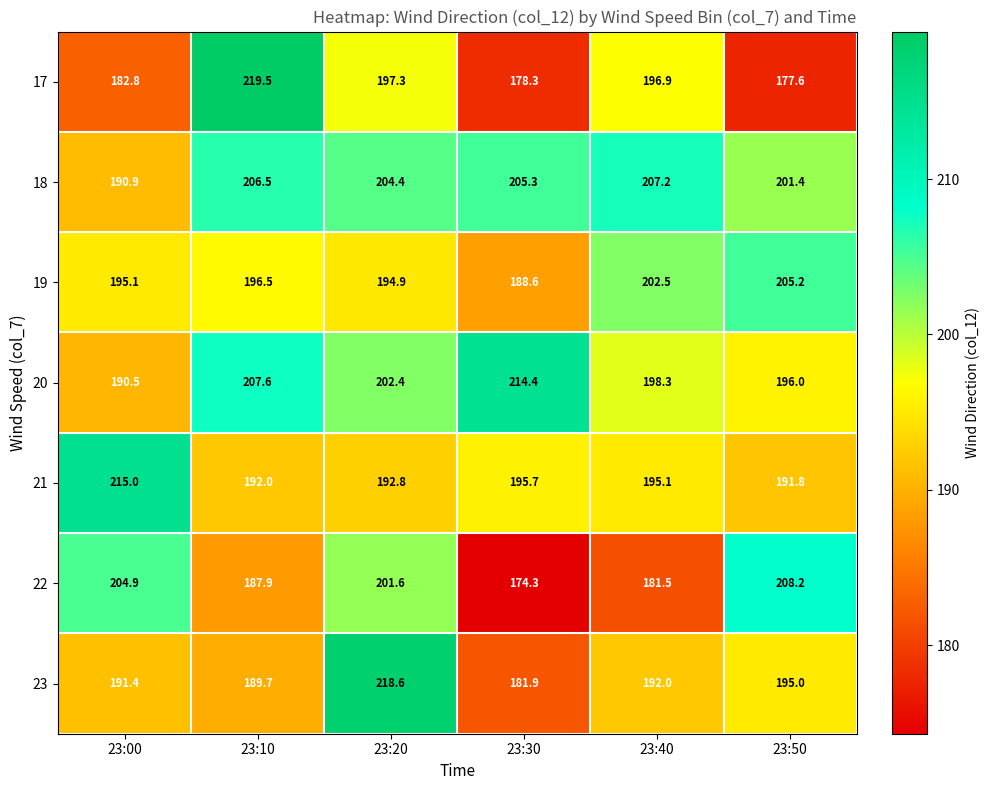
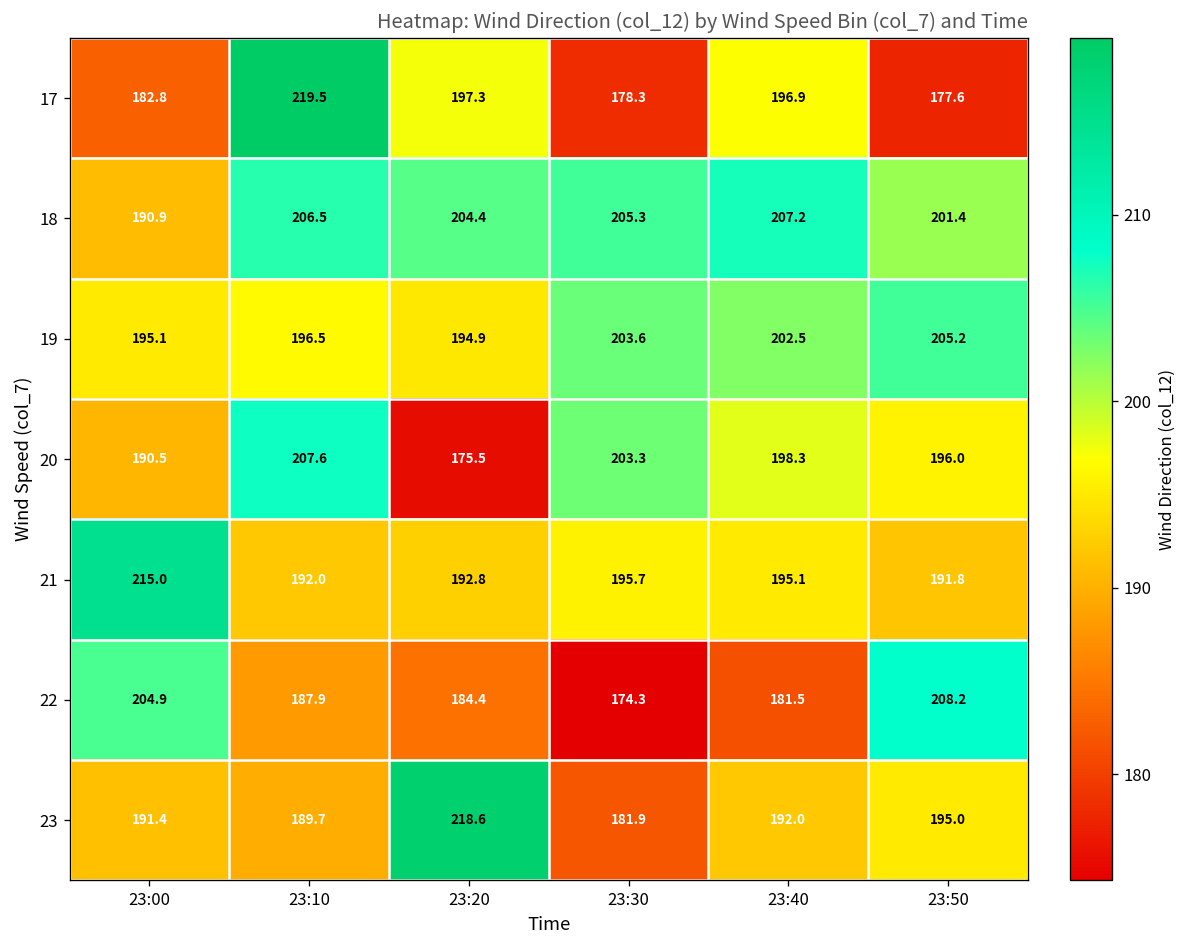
19, 23:30: 188.6 -> 203.6
20, 23:20: 202.4 -> 175.5
20, 23:30: 214.4 -> 203.3
22, 23:20: 201.6 -> 184.4
